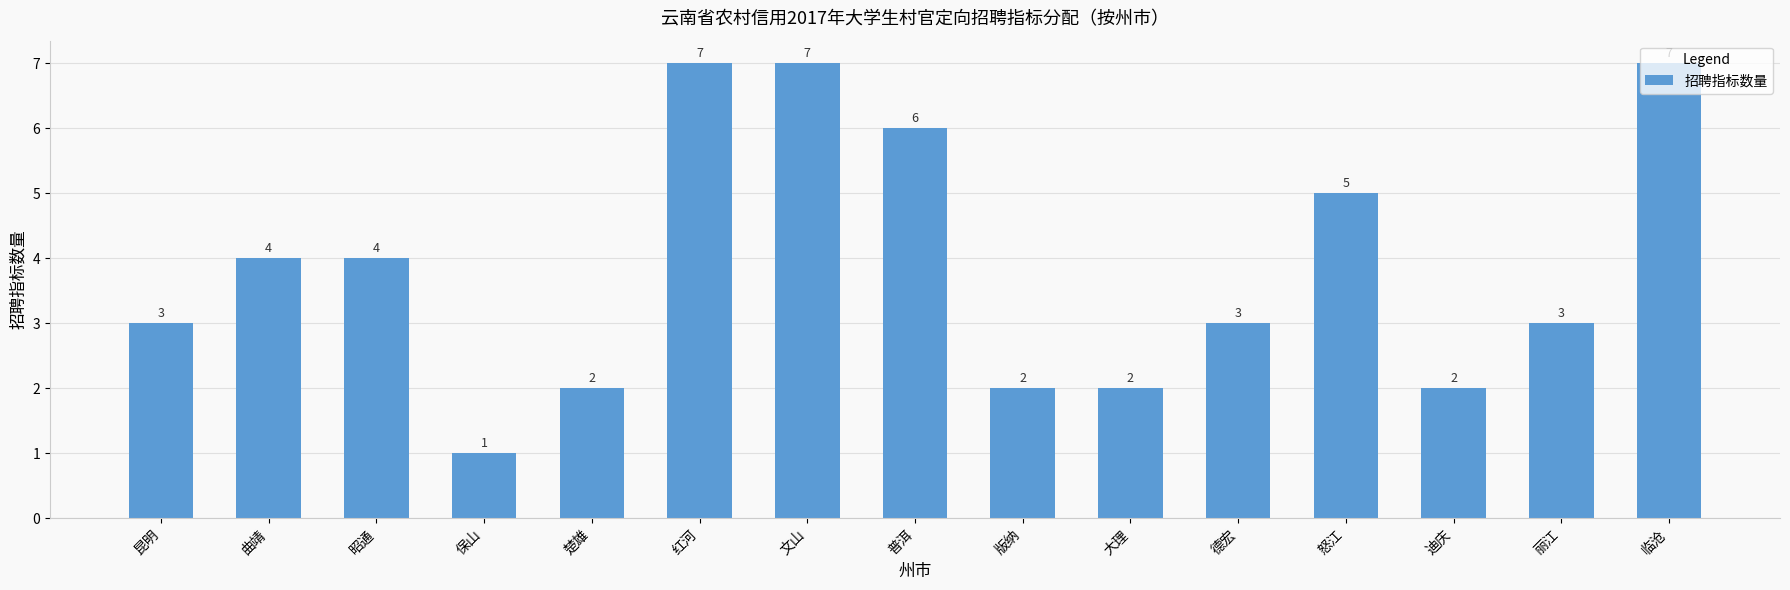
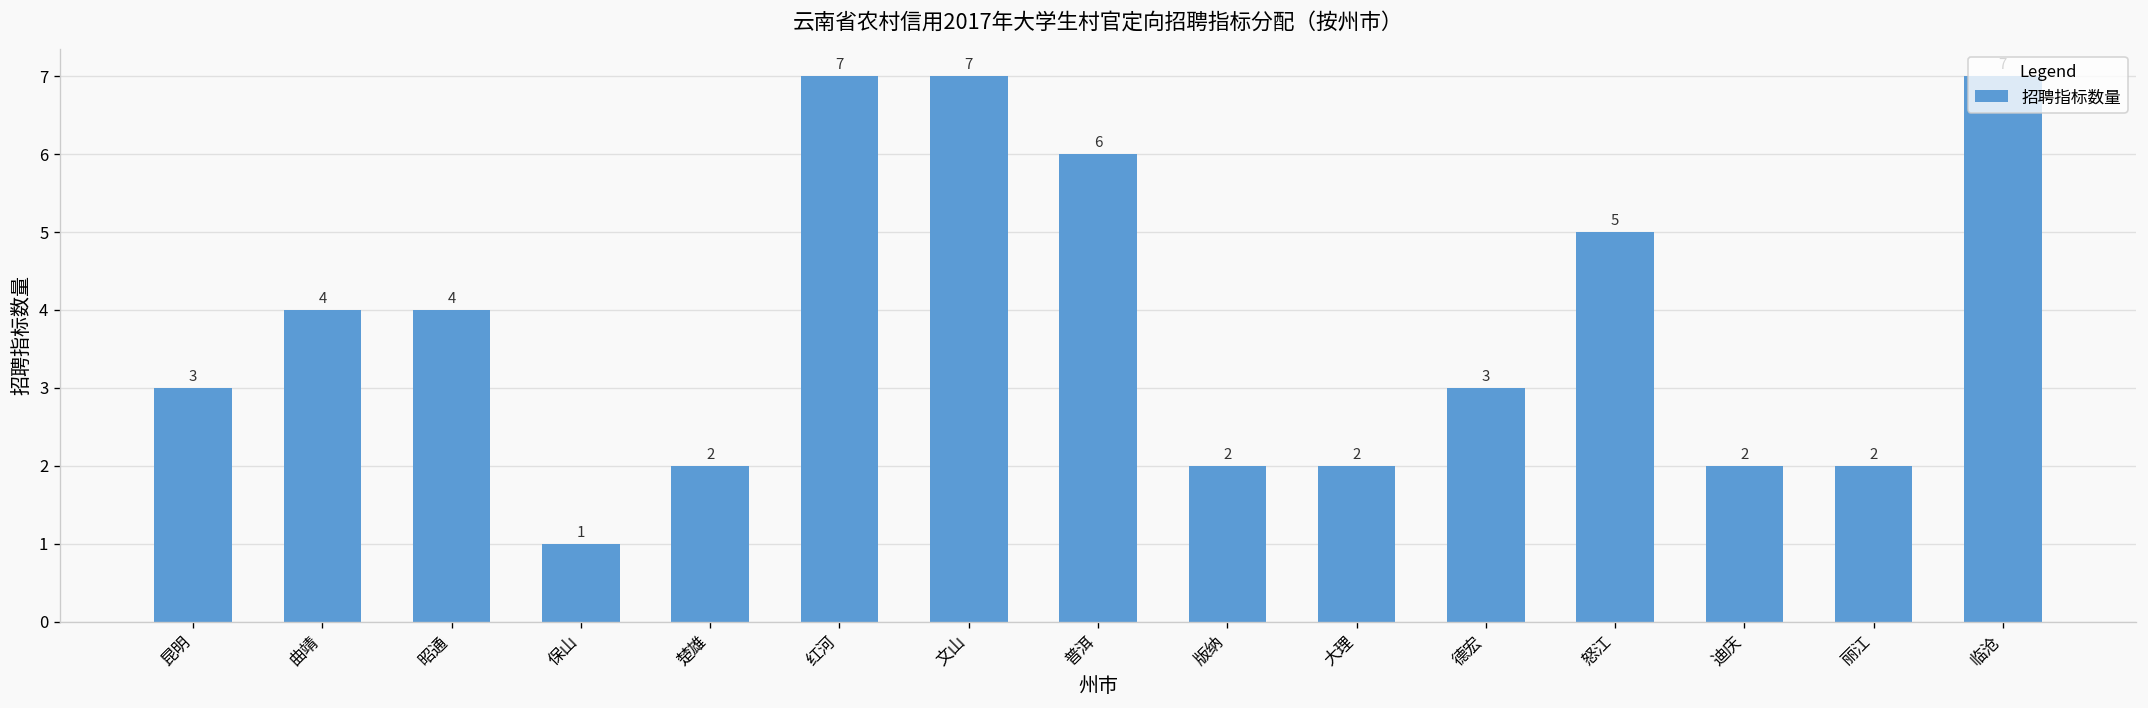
丽江: 3 -> 2
